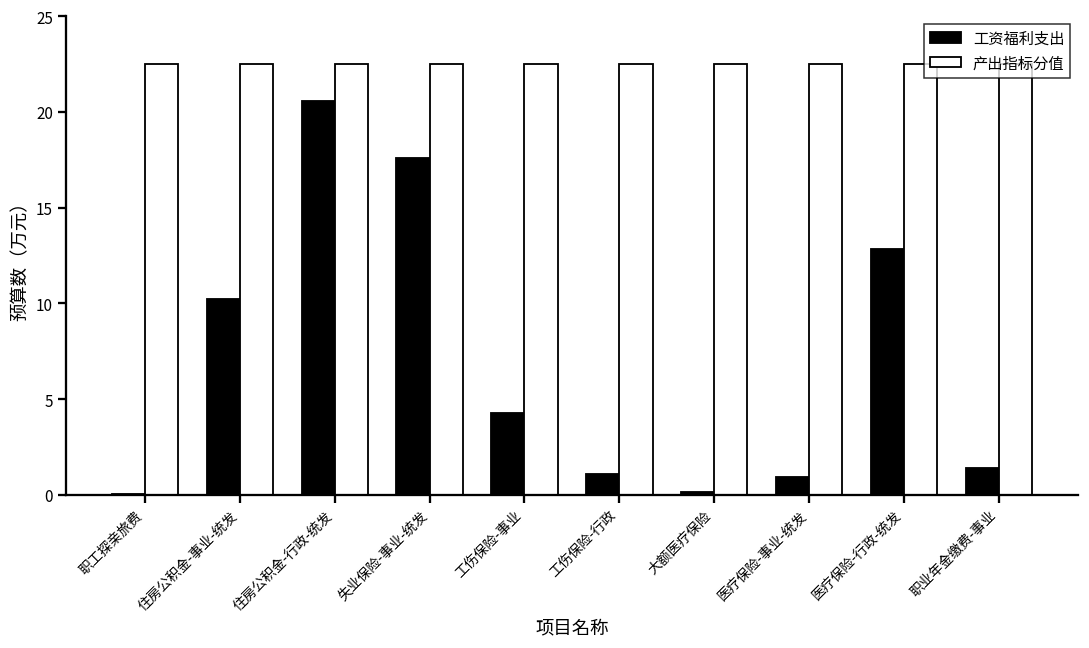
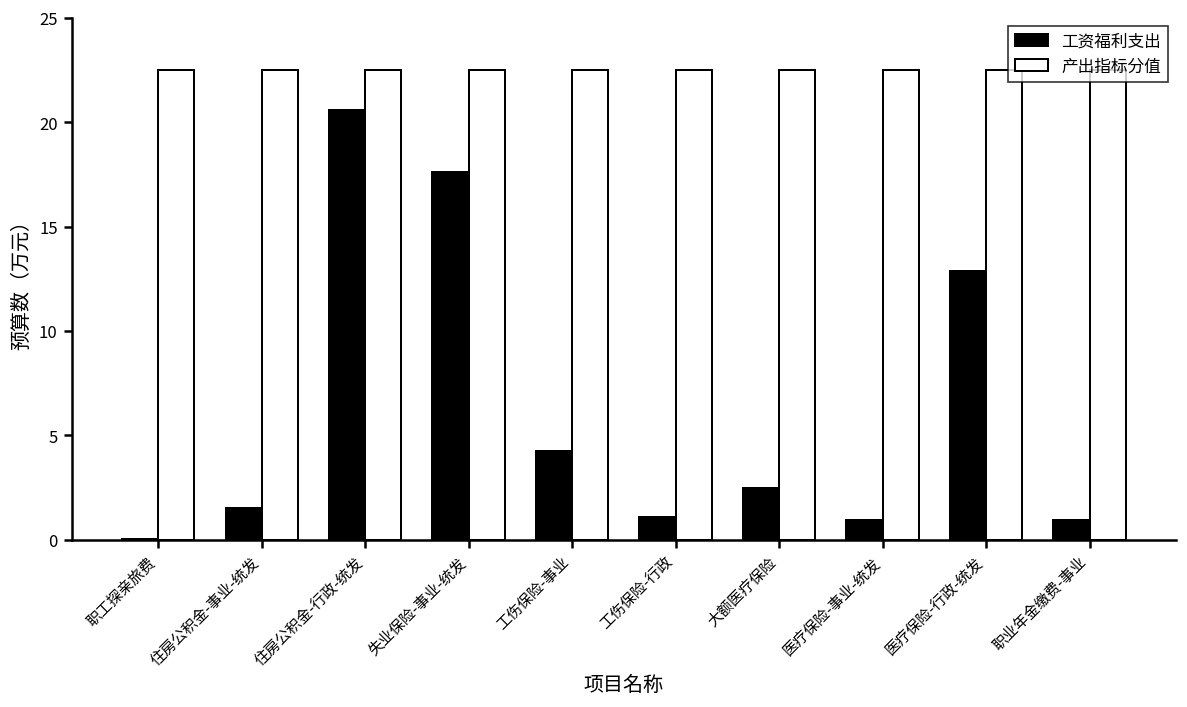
工资福利支出, 住房公积金-事业-统发: 10.2 -> 1.5
工资福利支出, 大额医疗保险: 0.1 -> 2.5
工资福利支出, 职业年金缴费-事业: 1.4 -> 0.9
